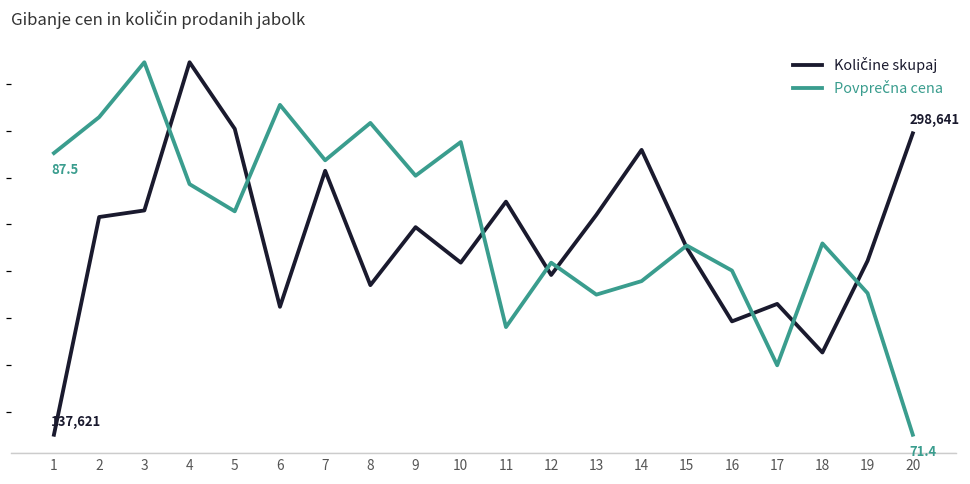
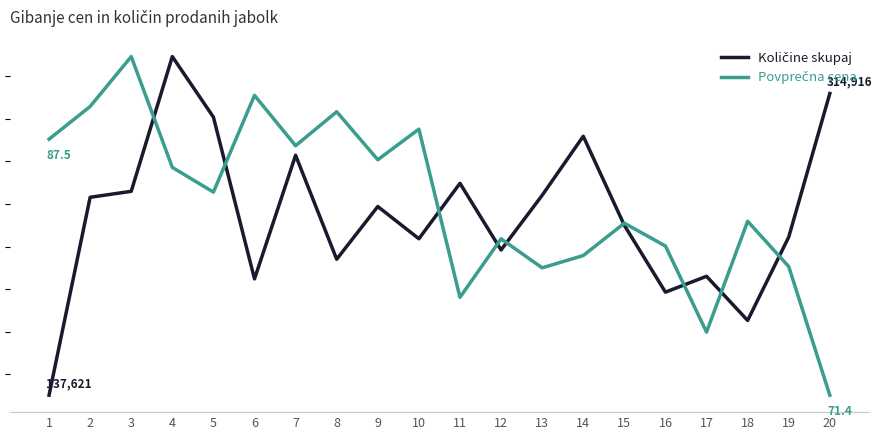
Količine skupaj, 20: 298,641 -> 314,916
